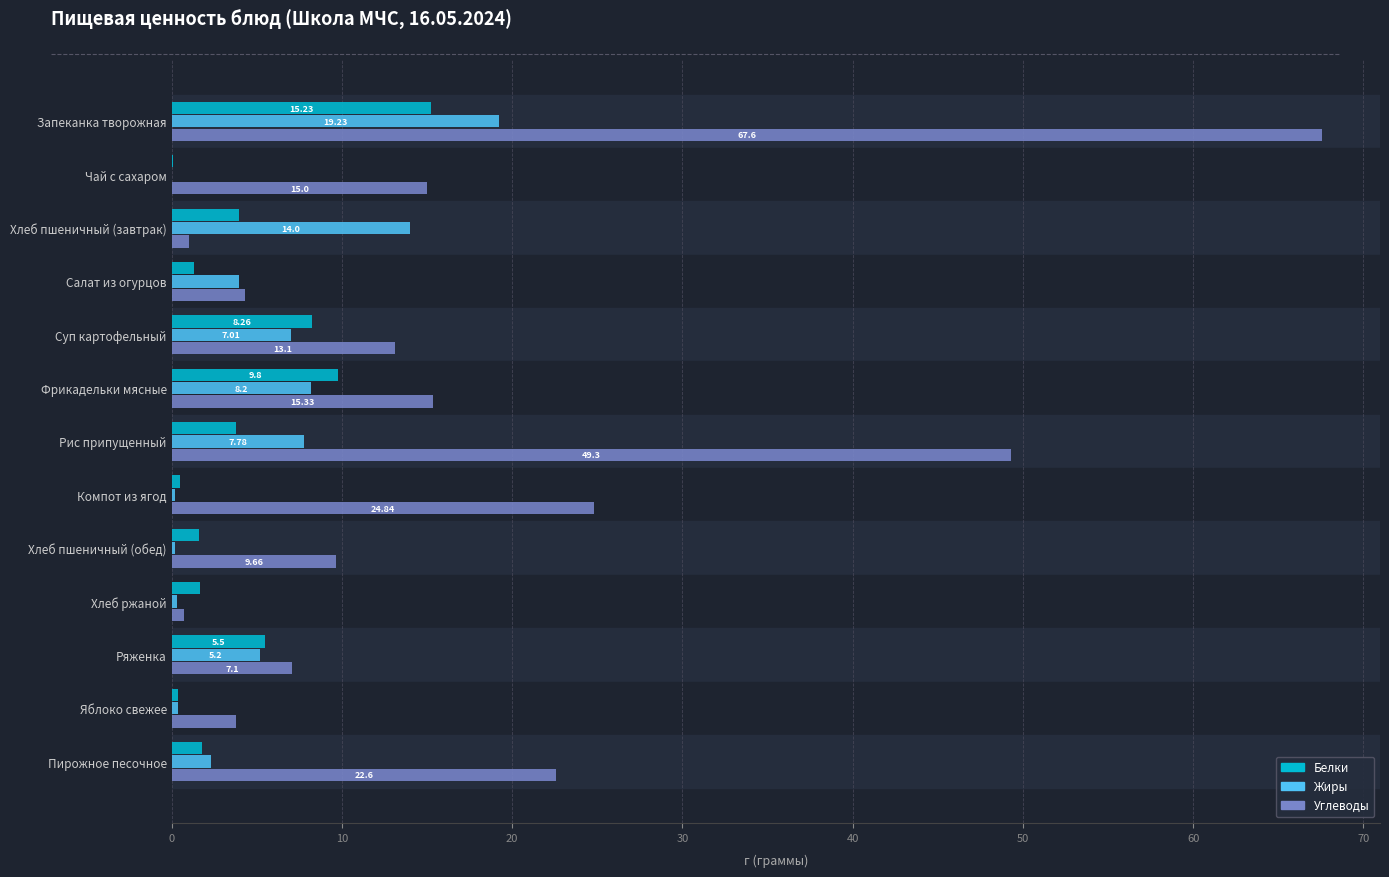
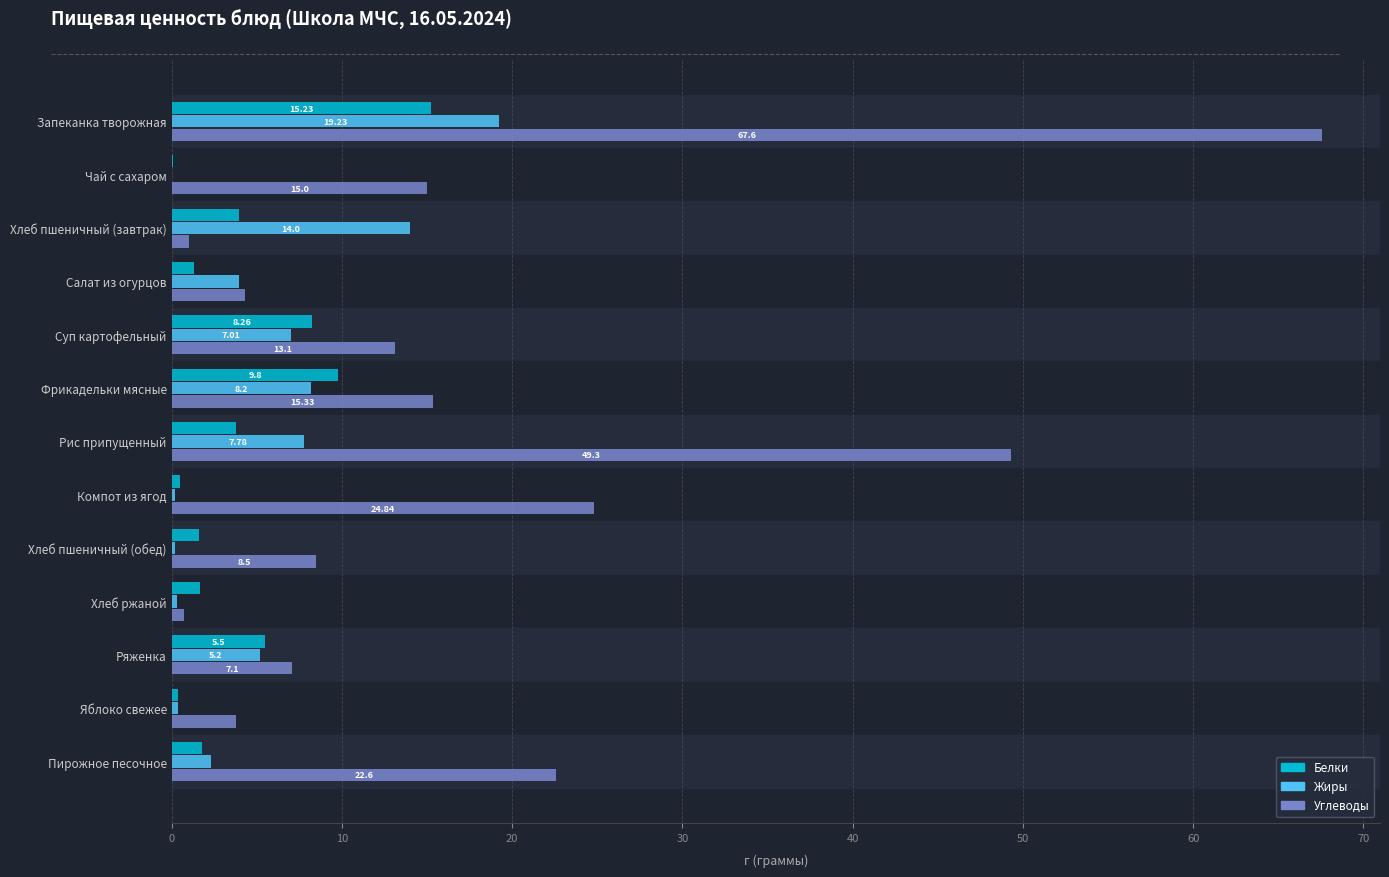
Углеводы, Хлеб пшеничный (обед): 9.66 -> 8.5
